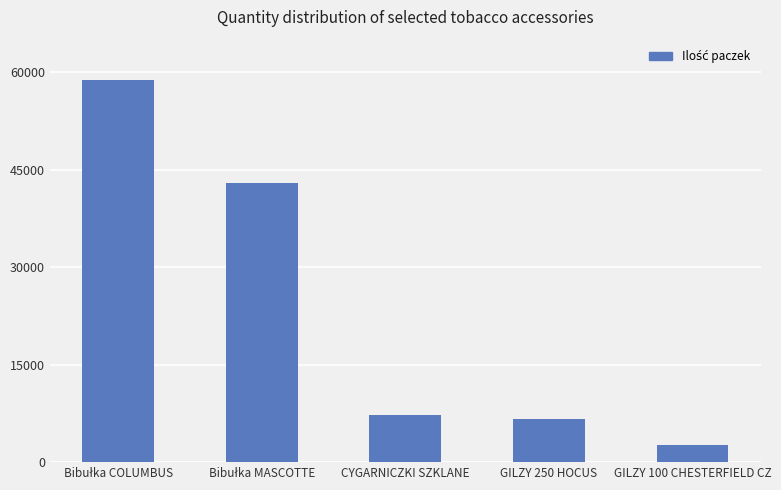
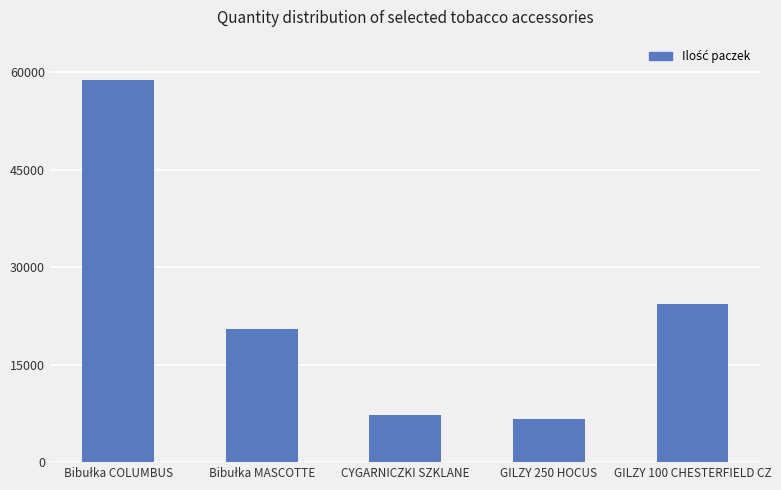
Bibułka MASCOTTE: 43000 -> 20000
GILZY 100 CHESTERFIELD CZ: 3000 -> 24000
